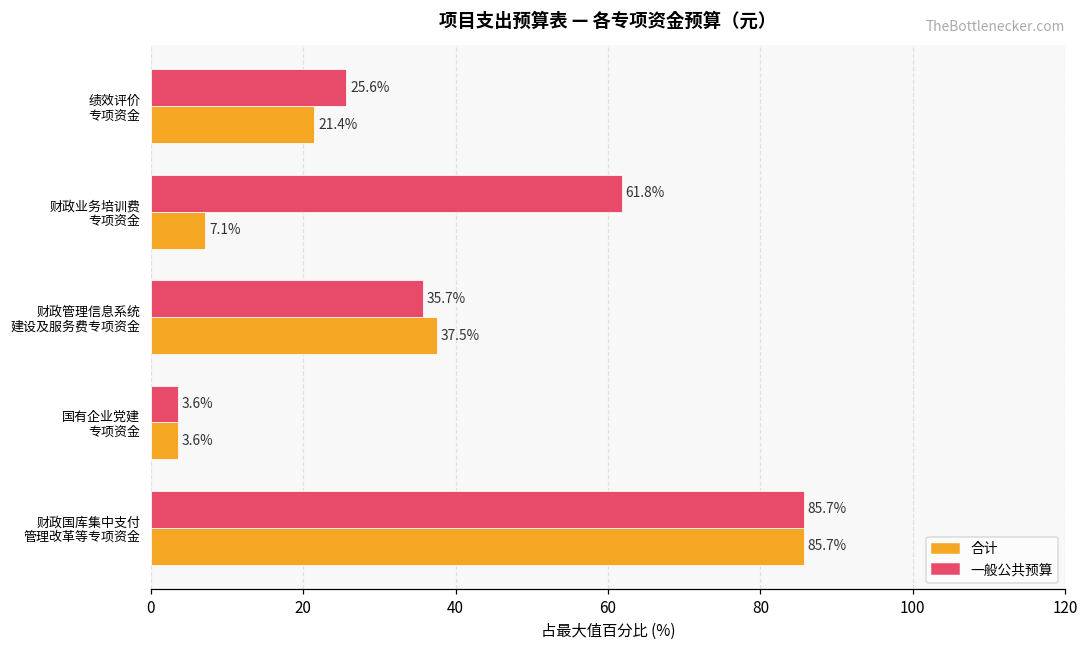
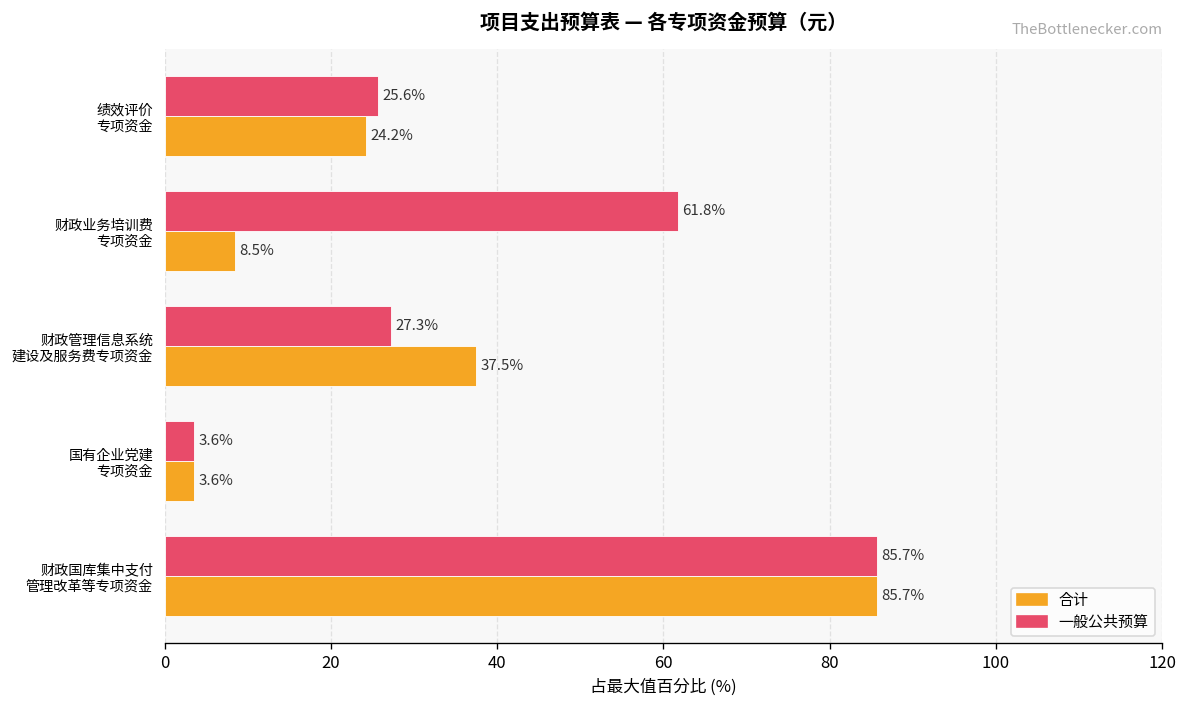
合计, 绩效评价 专项资金: 21.4% -> 24.2%
合计, 财政业务培训费 专项资金: 7.1% -> 8.5%
一般公共预算, 财政管理信息系统 建设及服务费专项资金: 35.7% -> 27.3%
